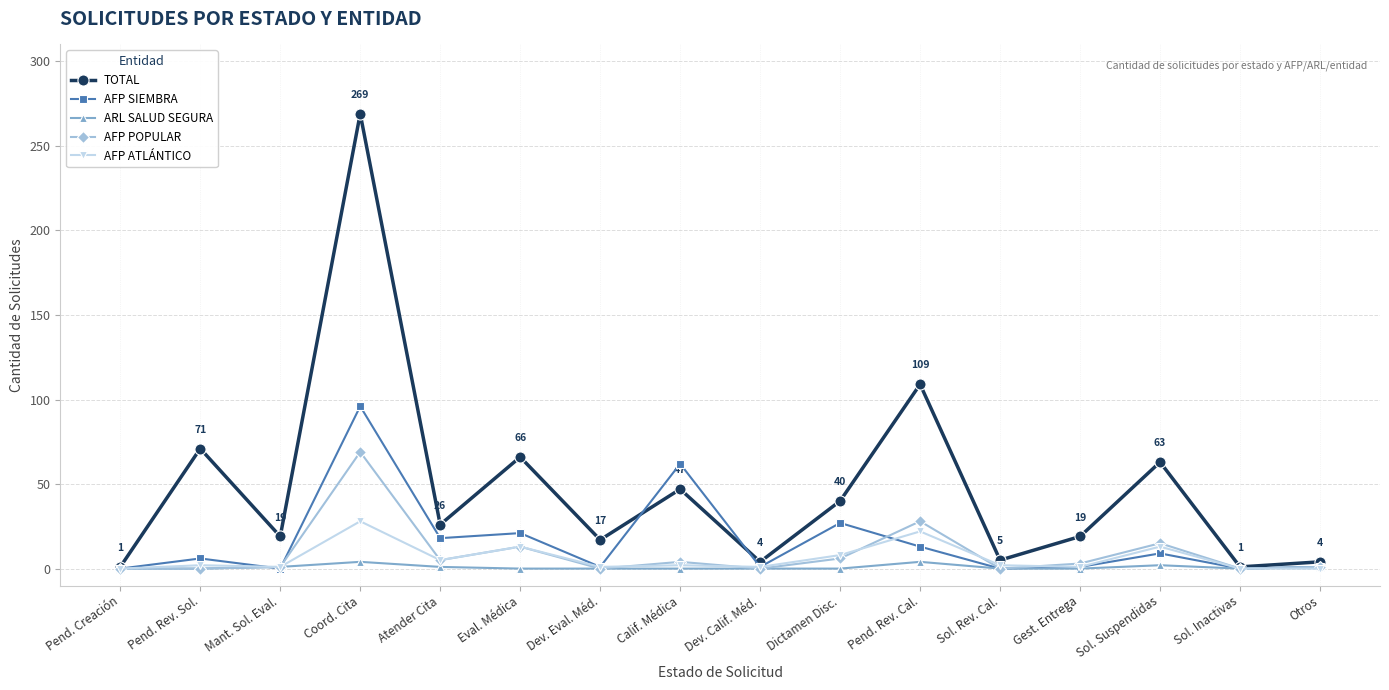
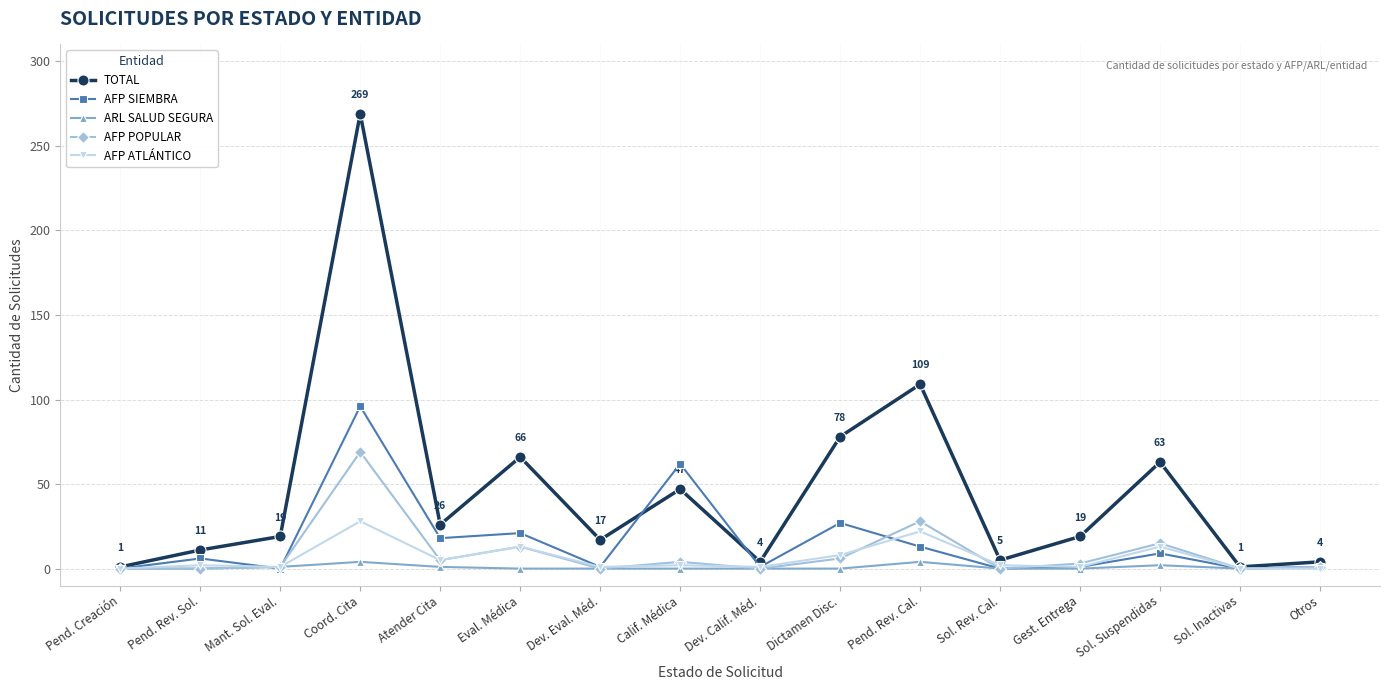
TOTAL, Pend. Rev. Sol.: 71 -> 11
TOTAL, Dictamen Disc.: 40 -> 78
